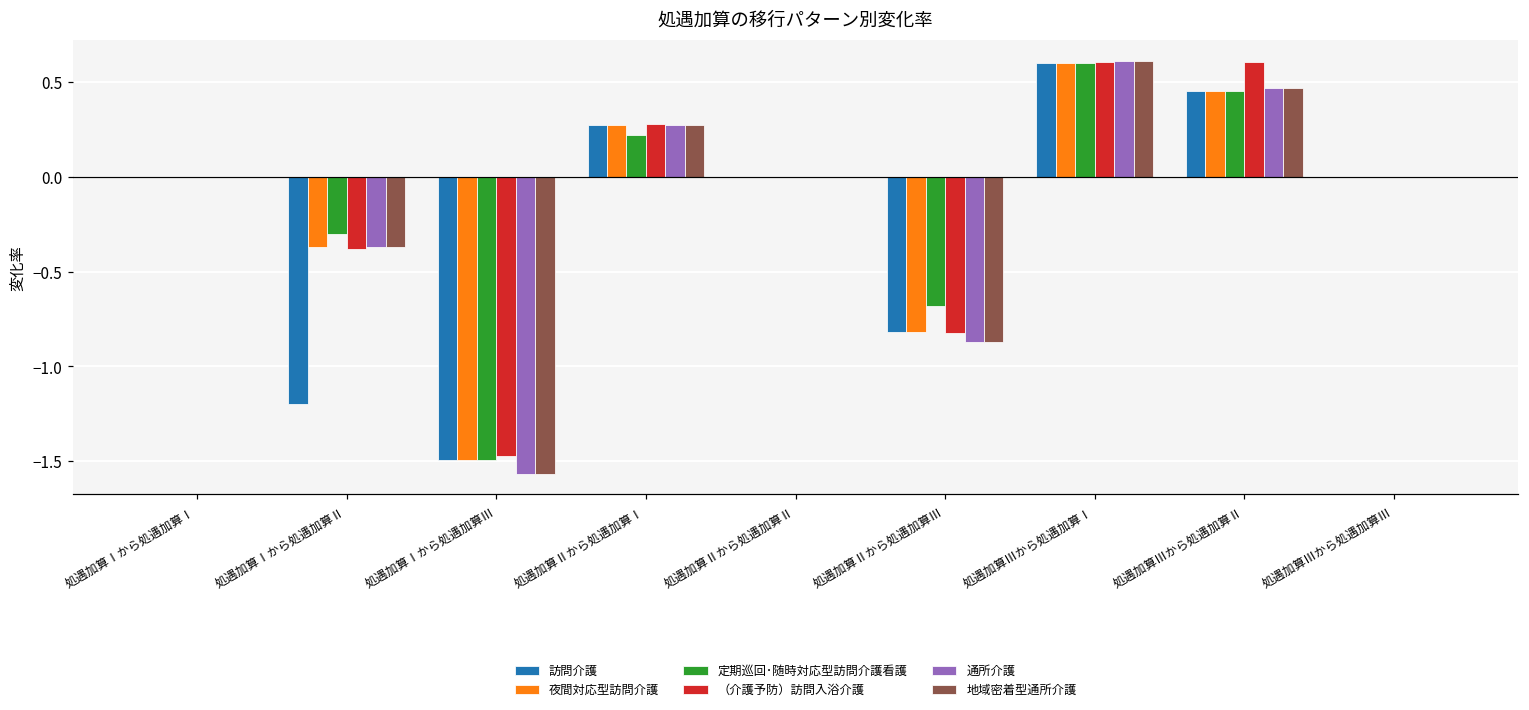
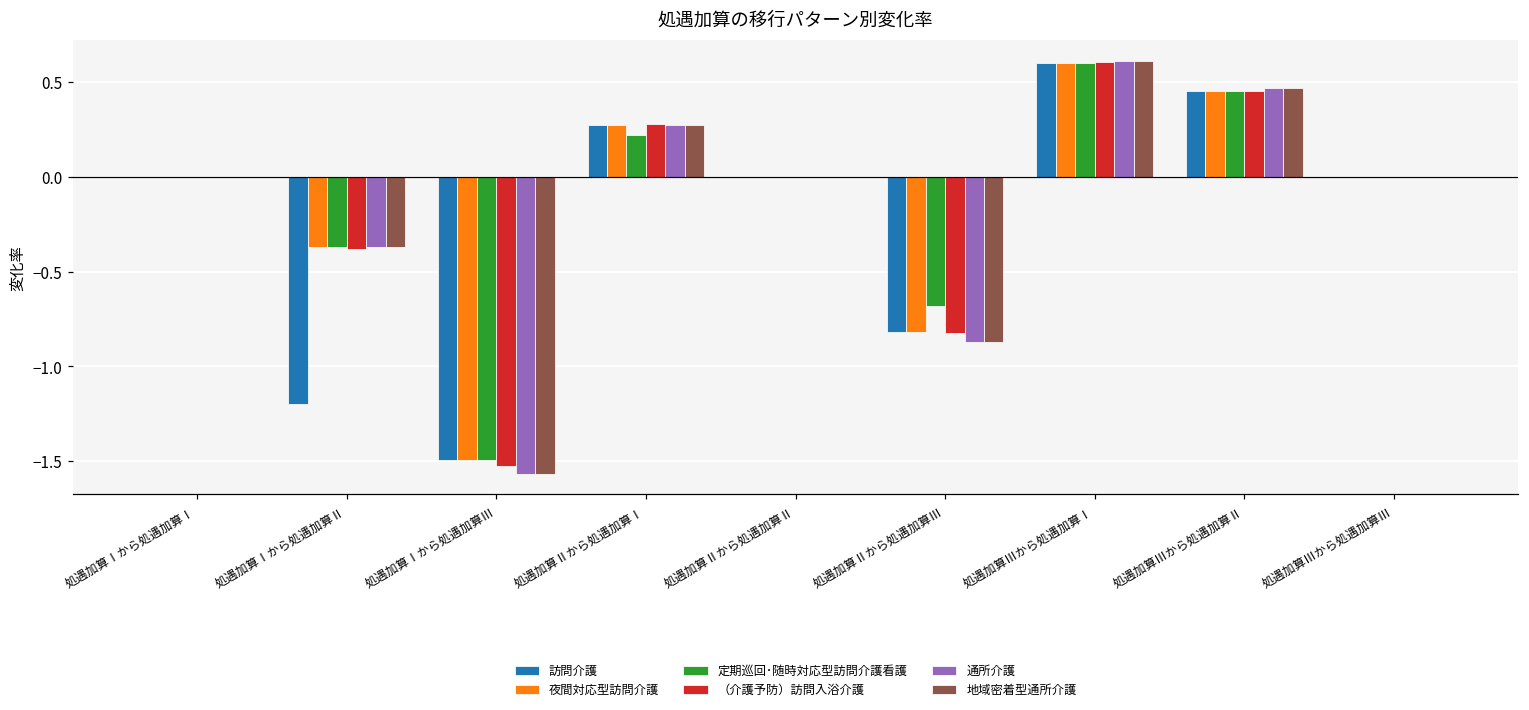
定期巡回･随時対応型訪問介護看護, 処遇加算Ⅰから処遇加算Ⅱ: -0.30 -> -0.37
（介護予防）訪問入浴介護, 処遇加算Ⅰから処遇加算Ⅲ: -1.47 -> -1.52
（介護予防）訪問入浴介護, 処遇加算Ⅲから処遇加算Ⅱ: 0.60 -> 0.45
